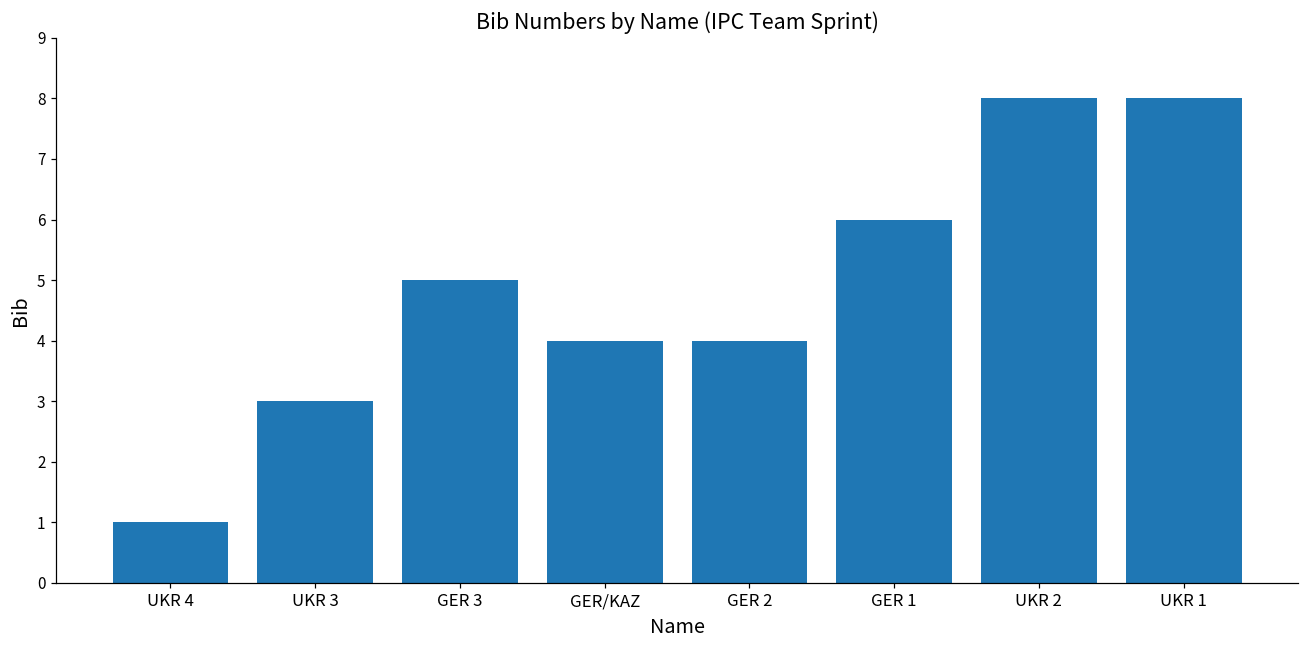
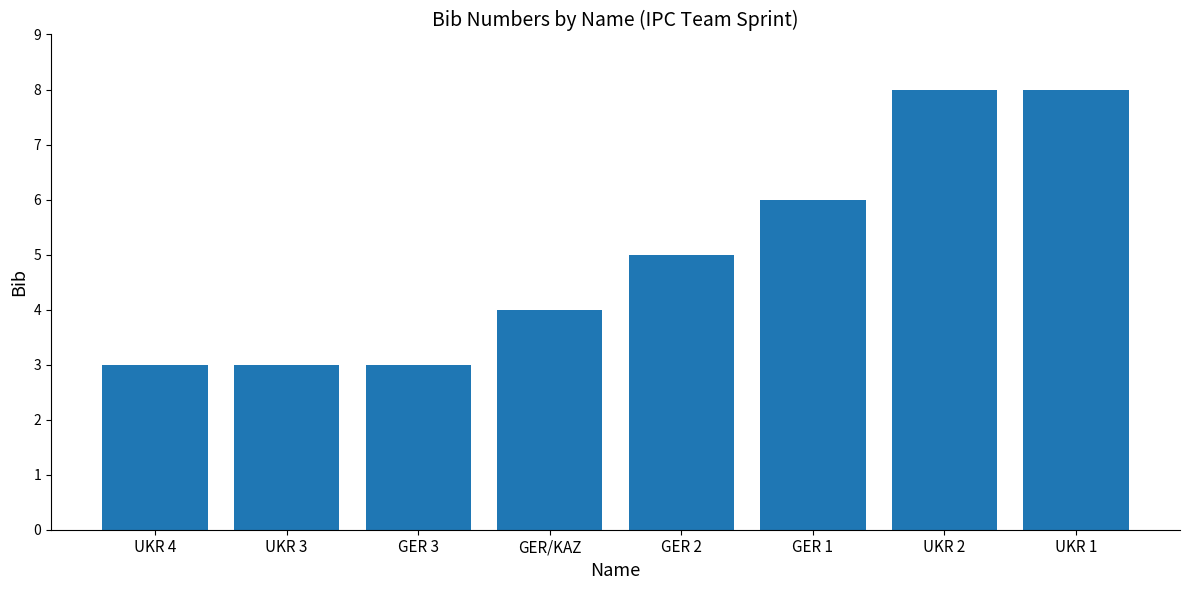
UKR 4: 1 -> 3
GER 3: 5 -> 3
GER 2: 4 -> 5
